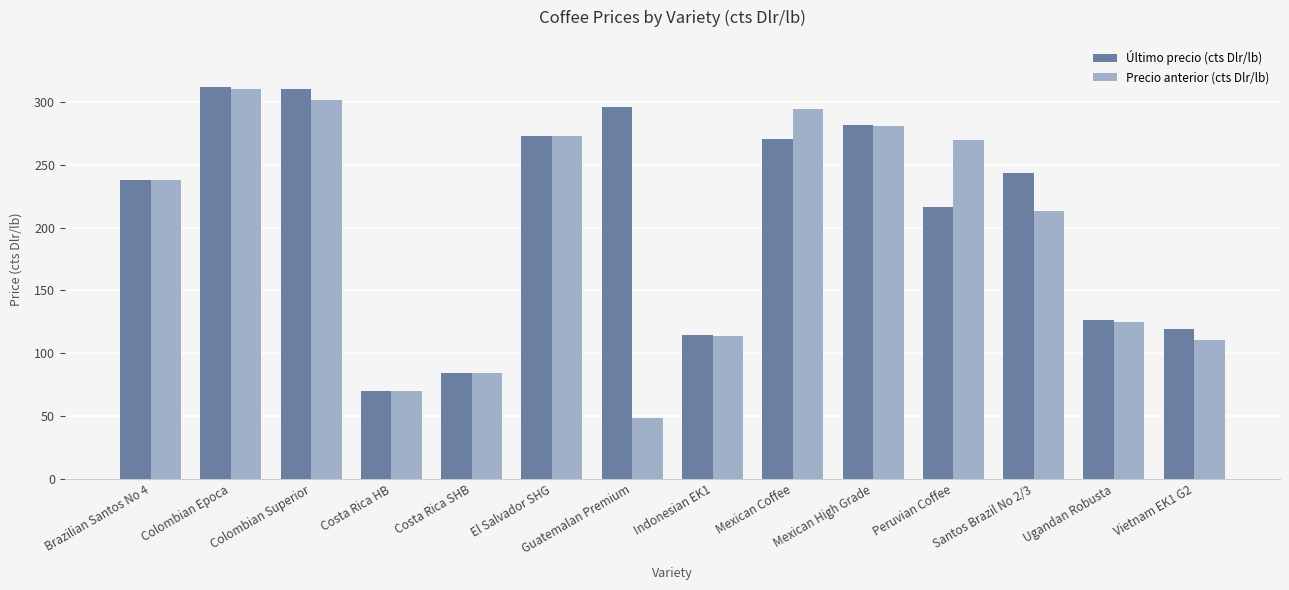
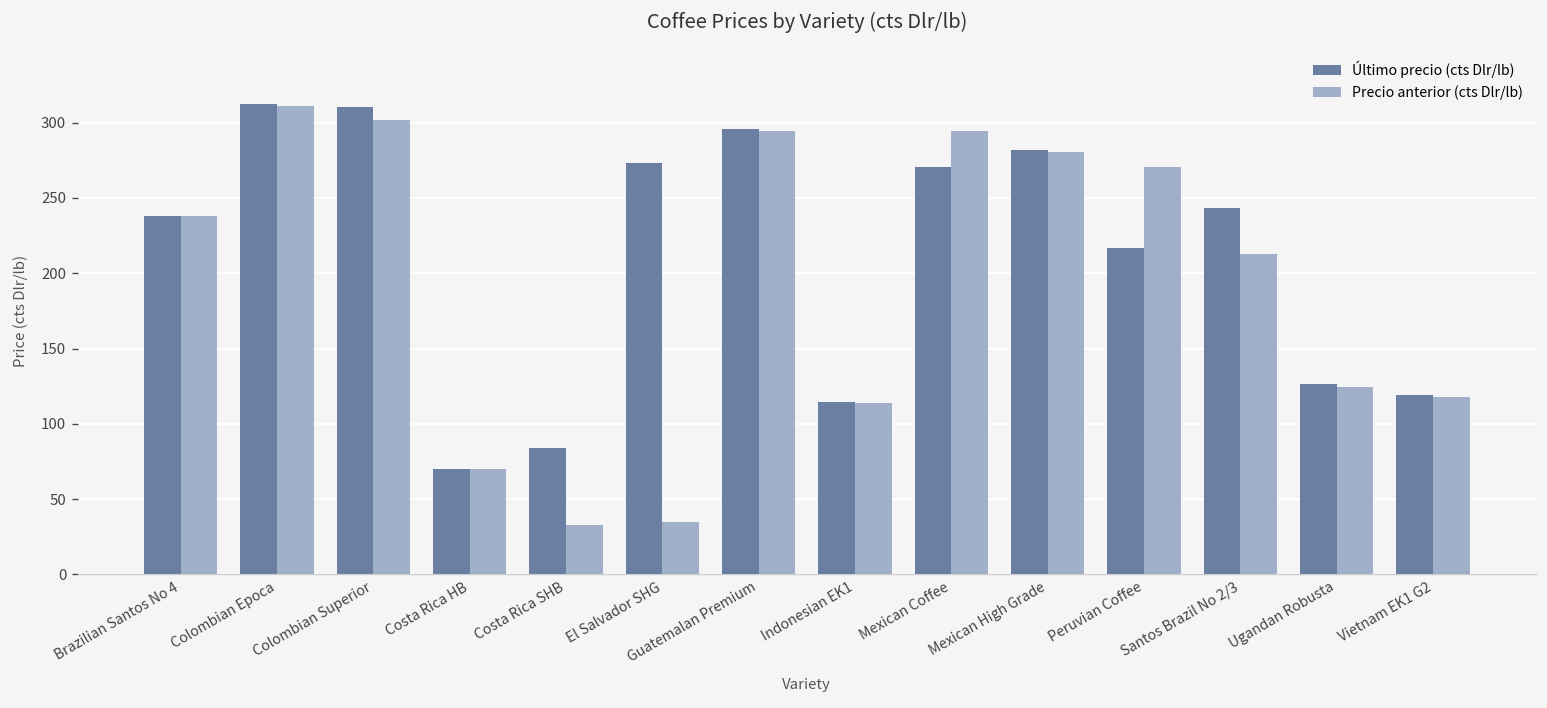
Precio anterior (cts Dlr/lb), Costa Rica SHB: 84 -> 33
Precio anterior (cts Dlr/lb), El Salvador SHG: 273 -> 35
Precio anterior (cts Dlr/lb), Guatemalan Premium: 49 -> 294
Precio anterior (cts Dlr/lb), Vietnam EK1 G2: 111 -> 118
